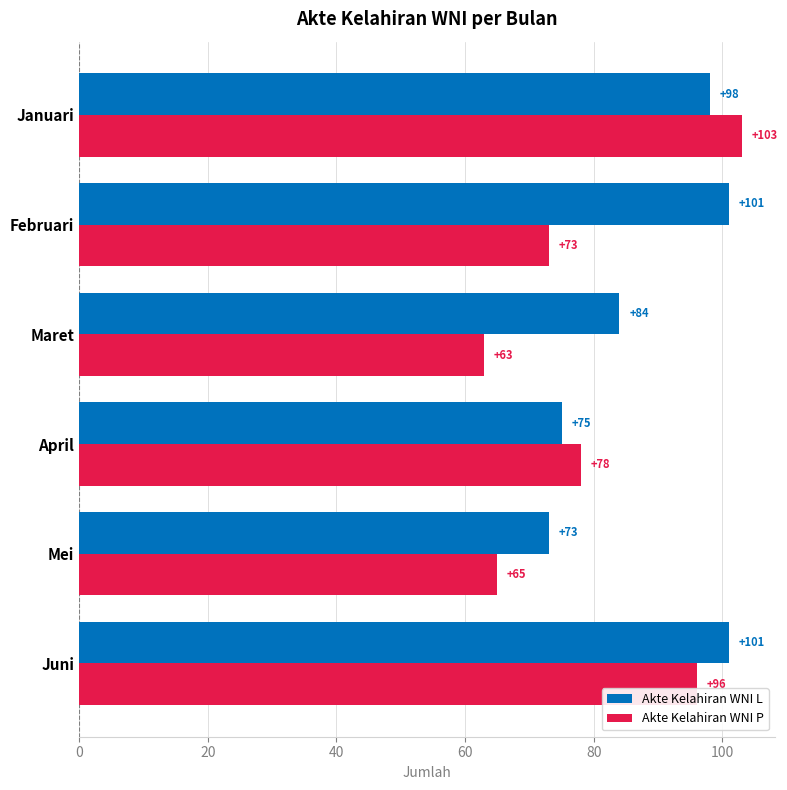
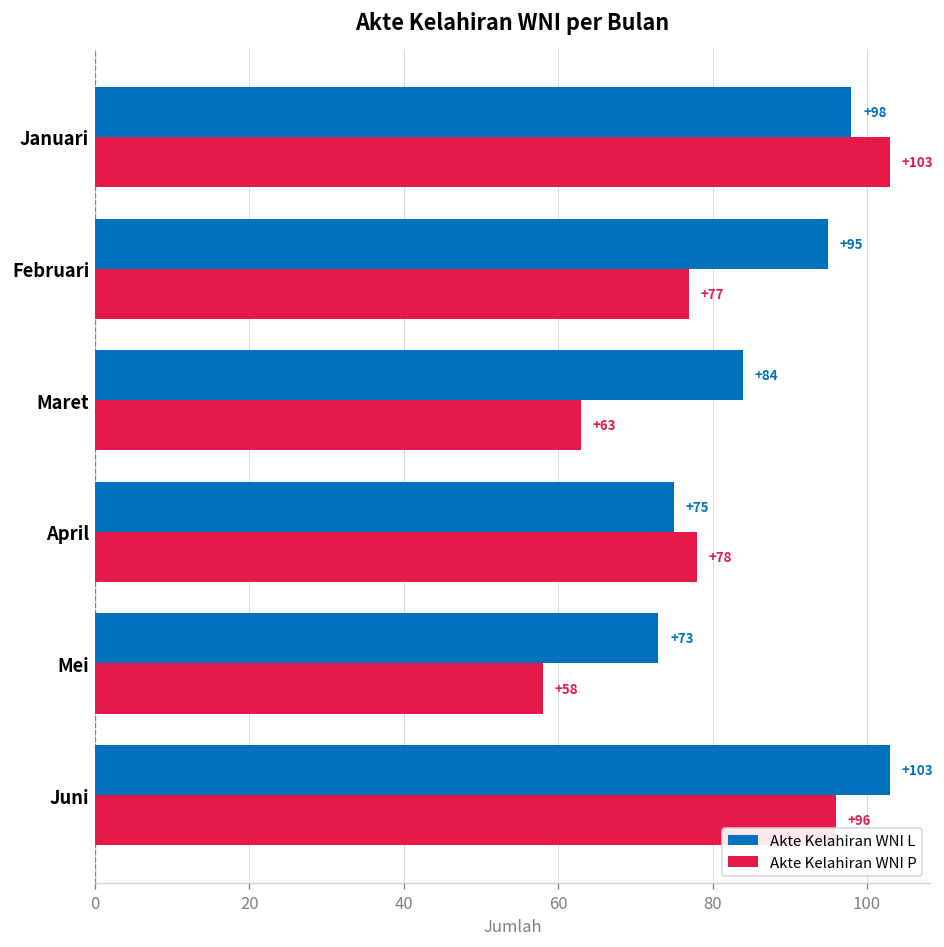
Akte Kelahiran WNI L, Februari: +101 -> +95
Akte Kelahiran WNI P, Februari: +73 -> +77
Akte Kelahiran WNI P, Mei: +65 -> +58
Akte Kelahiran WNI L, Juni: +101 -> +103
